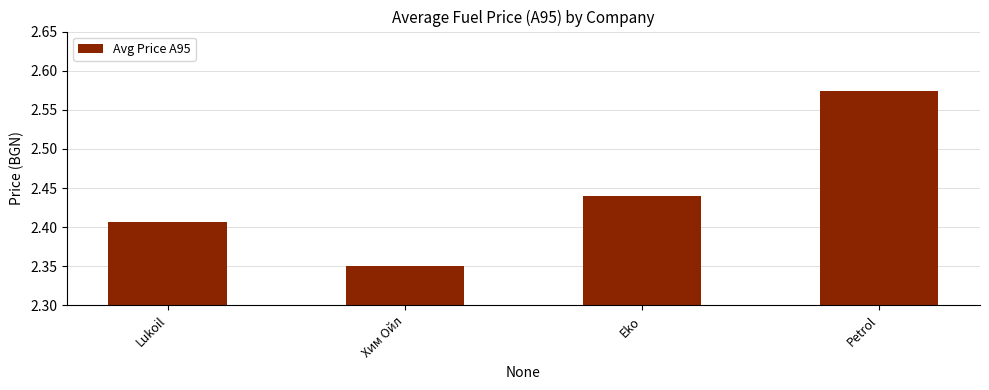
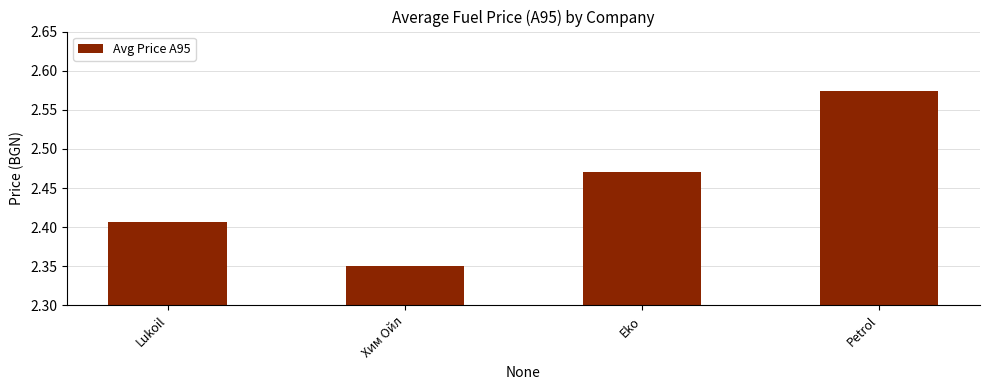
Eko: 2.44 -> 2.47
